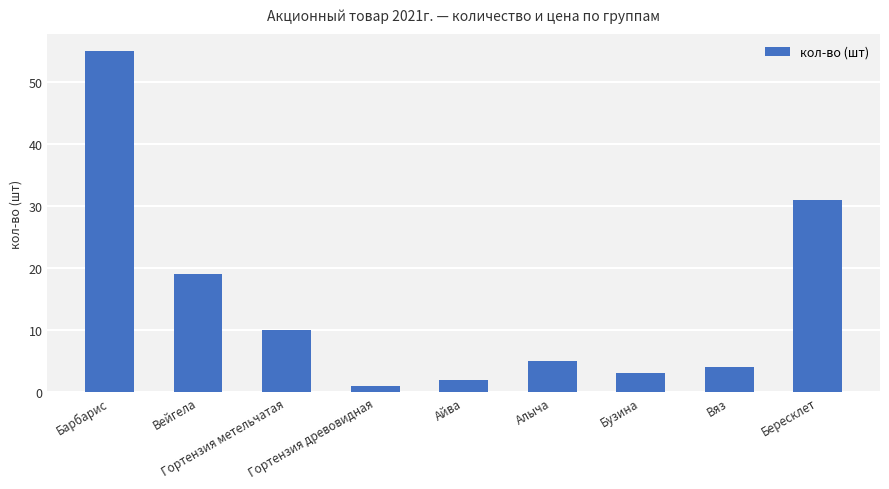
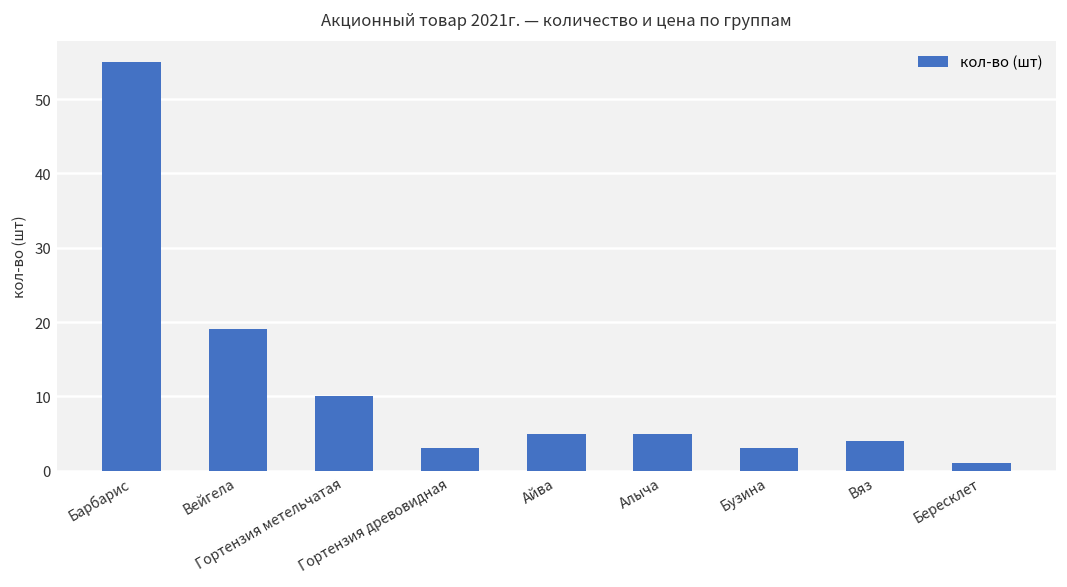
Гортензия древовидная: 1 -> 3
Айва: 2 -> 5
Бересклет: 31 -> 1
